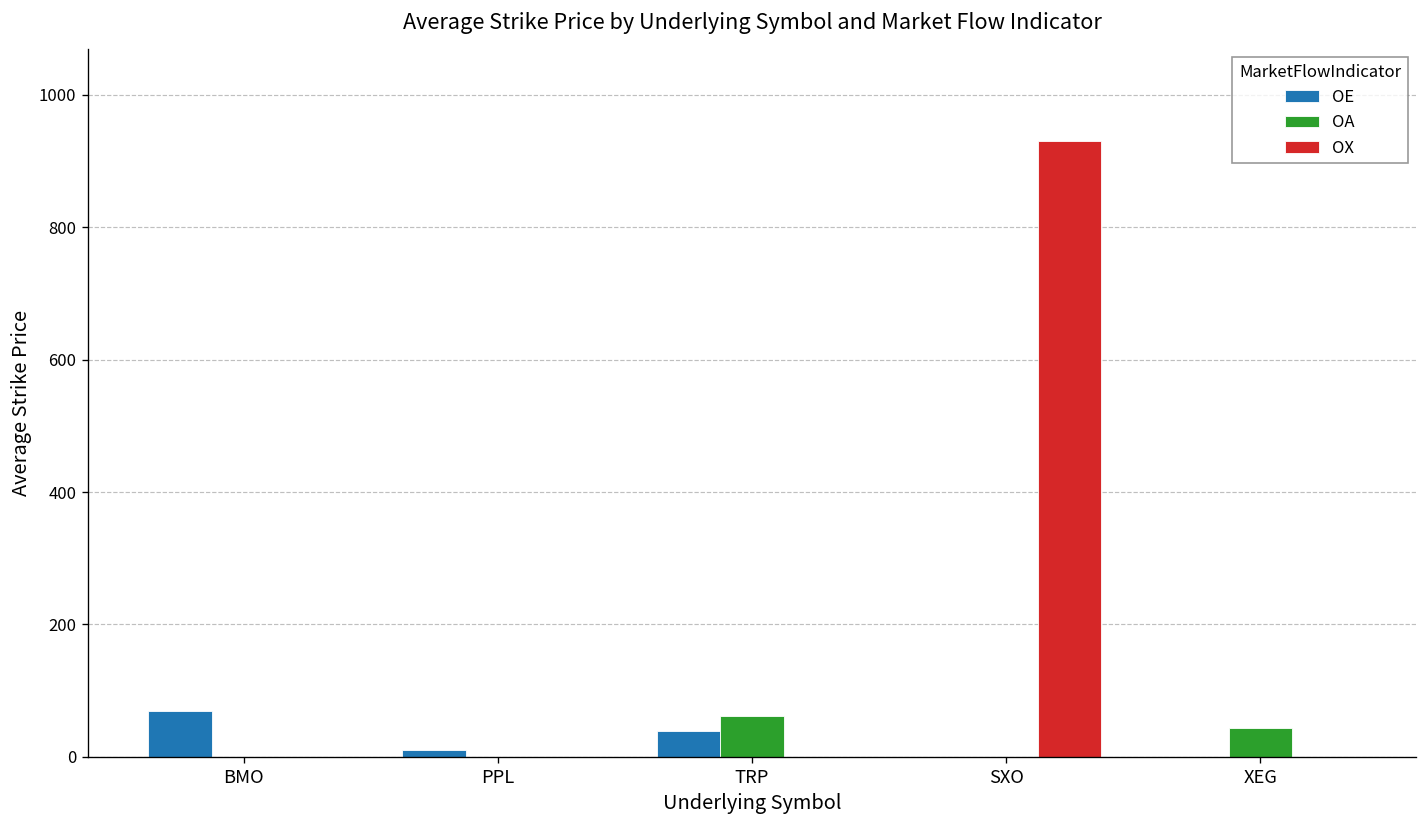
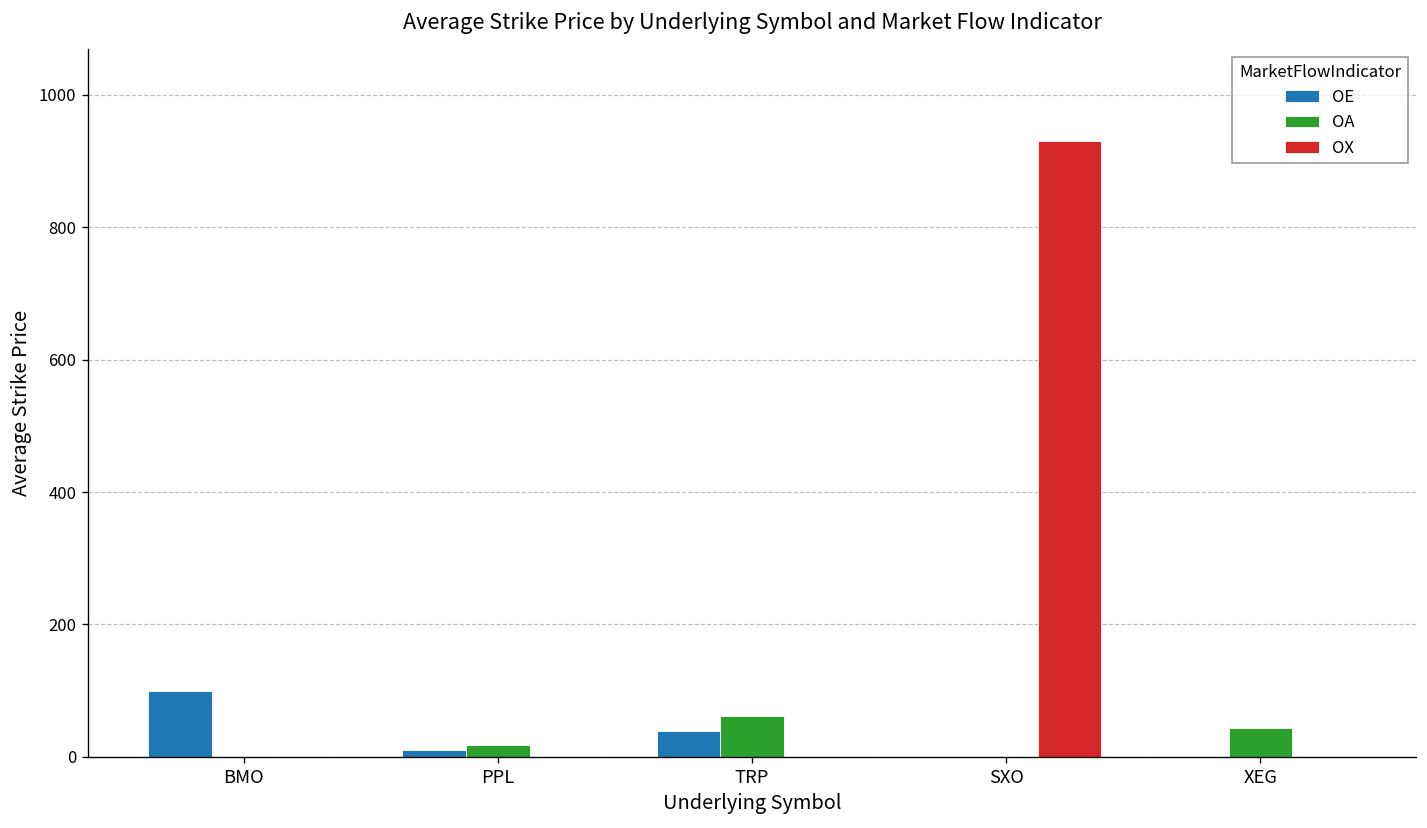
OE, BMO: 70 -> 100
OA, PPL: 0 -> 20
